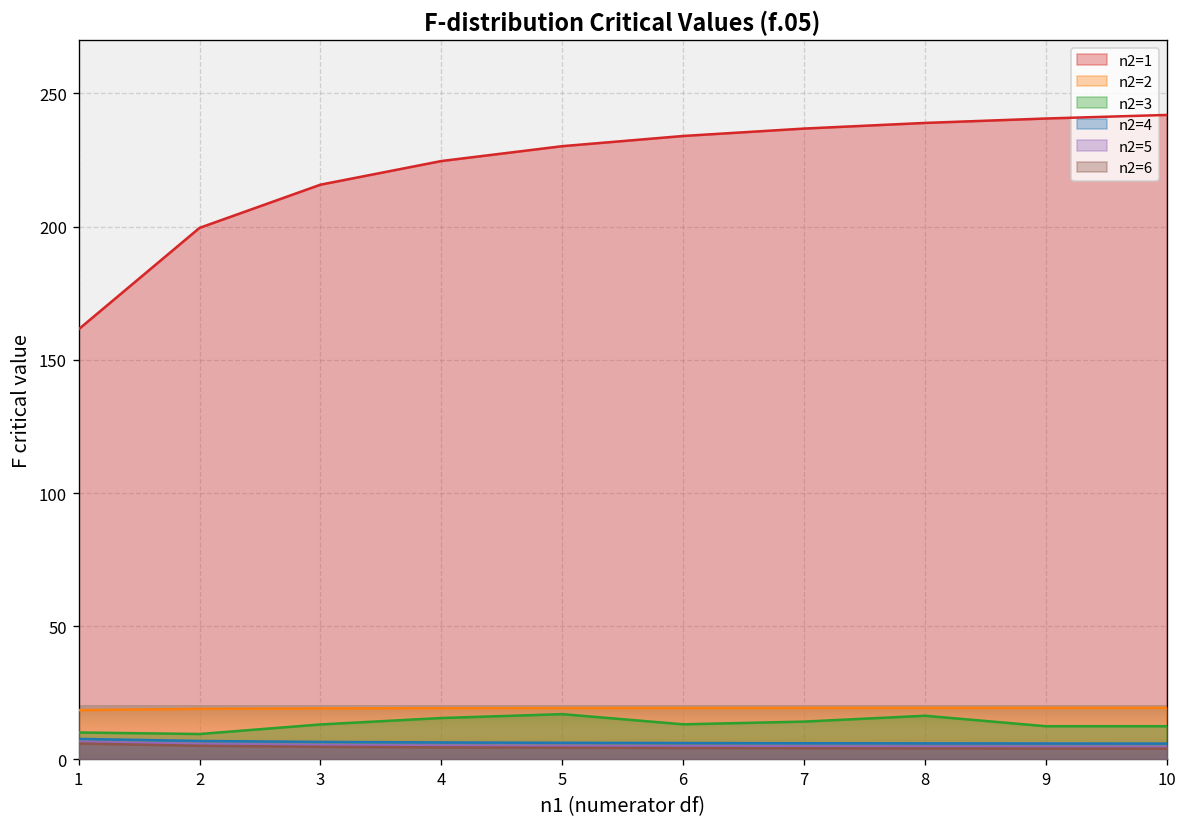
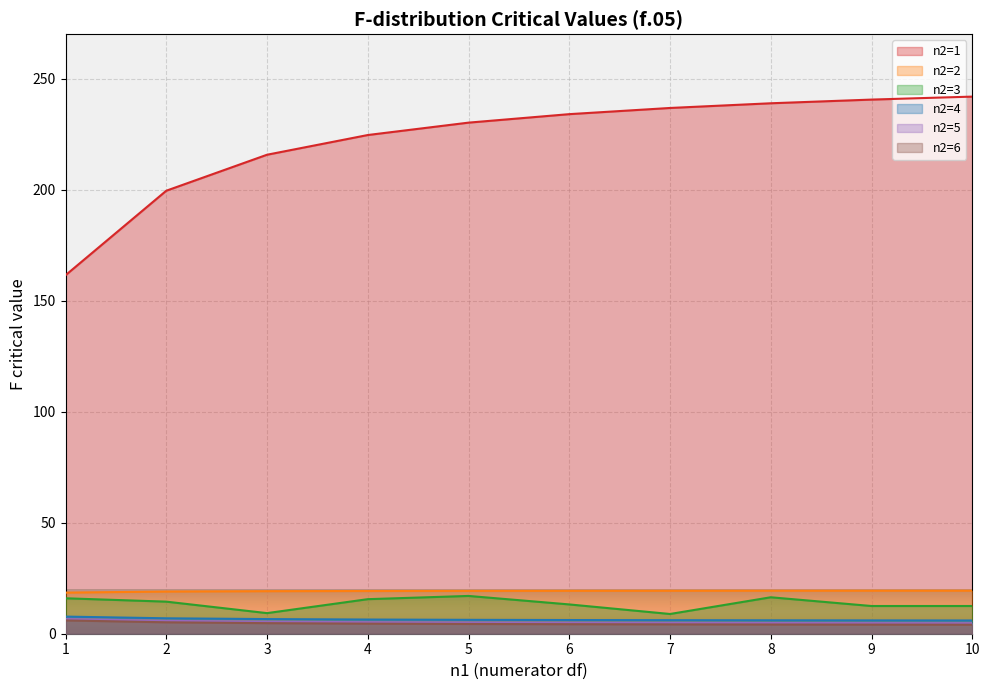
n2=3, 1: 10 -> 16
n2=3, 2: 10 -> 14
n2=3, 3: 13 -> 9
n2=3, 7: 14 -> 9
